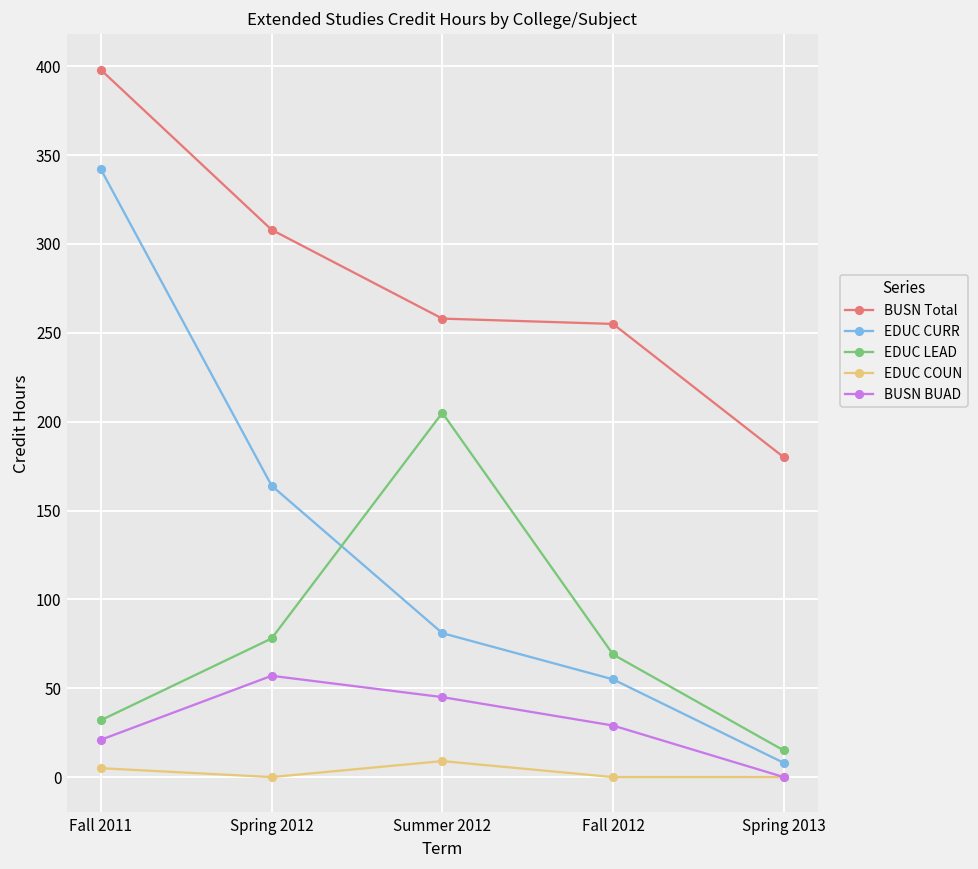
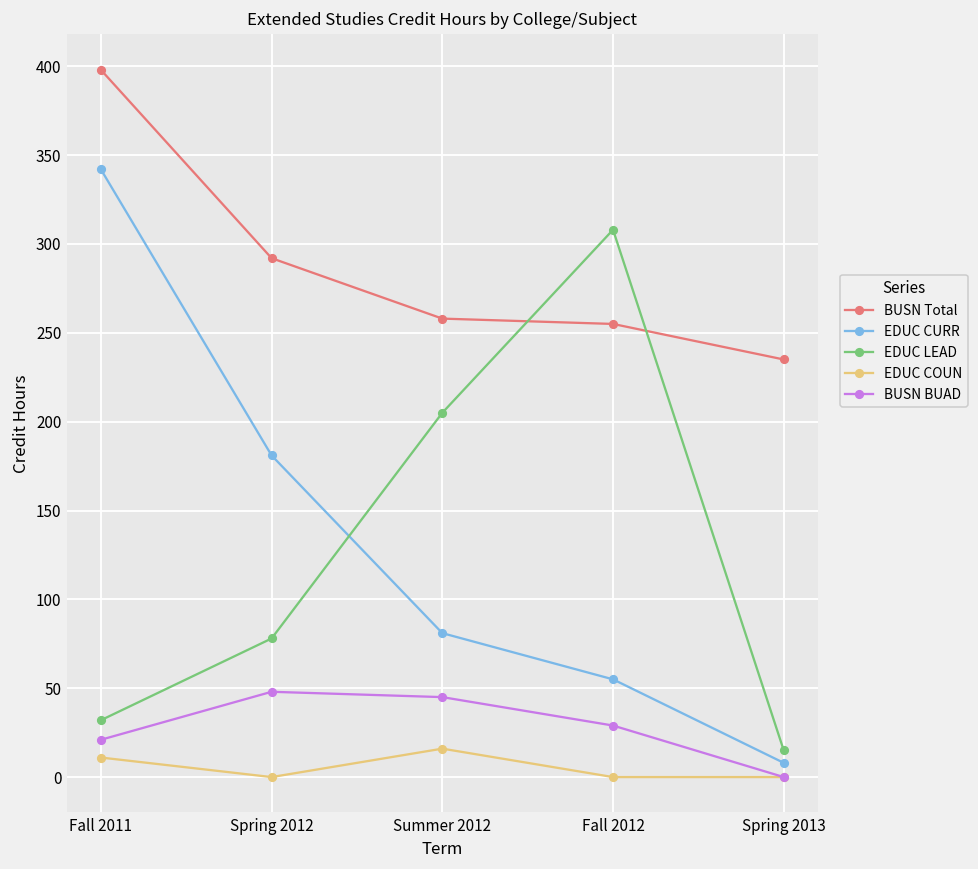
EDUC COUN, Fall 2011: 5 -> 11
BUSN Total, Spring 2012: 308 -> 292
EDUC CURR, Spring 2012: 164 -> 181
BUSN BUAD, Spring 2012: 57 -> 48
EDUC COUN, Summer 2012: 9 -> 16
EDUC LEAD, Fall 2012: 69 -> 308
BUSN Total, Spring 2013: 180 -> 235
